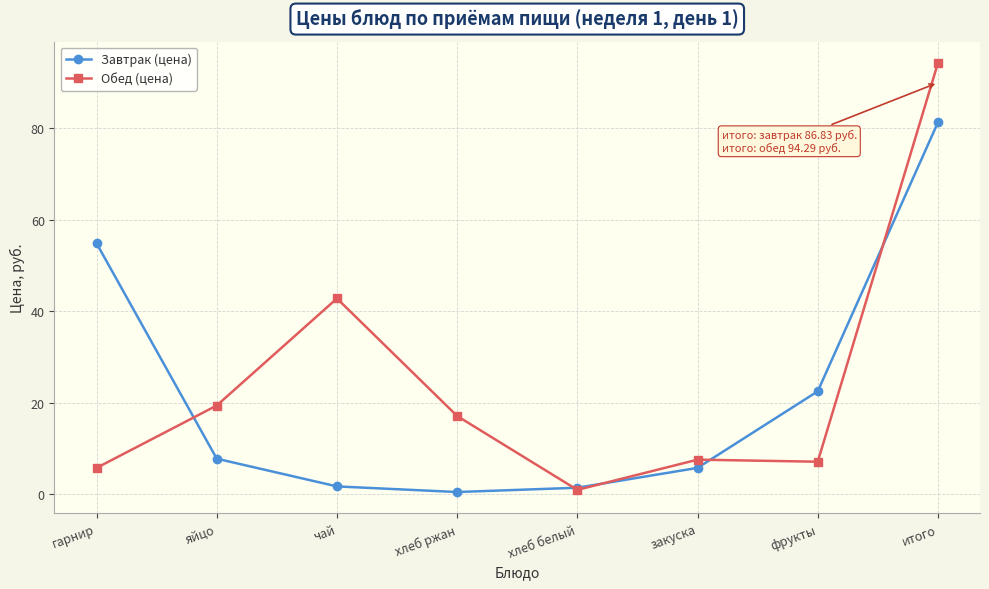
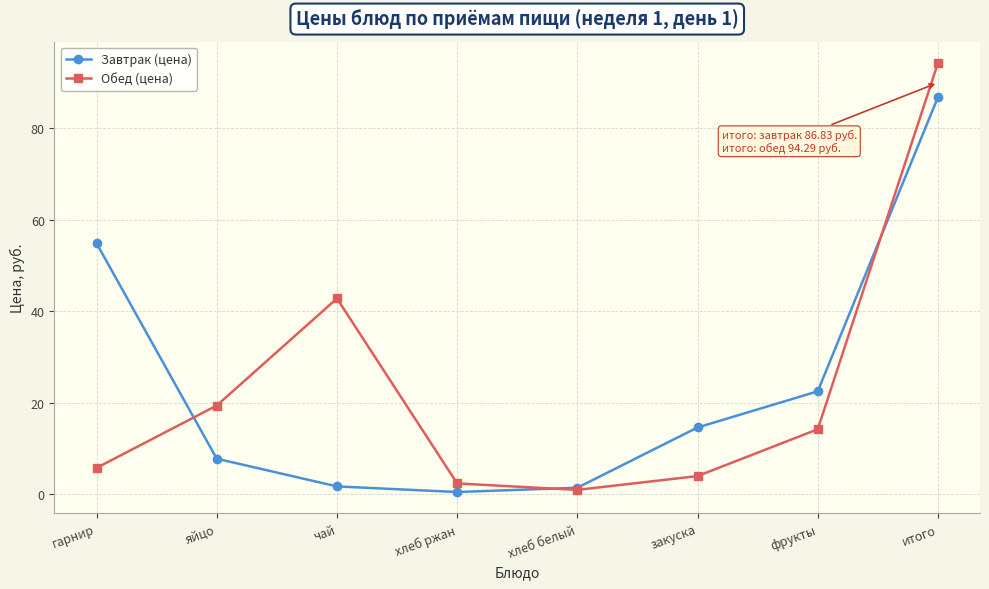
Обед (цена), хлеб ржан: 17 -> 2
Завтрак (цена), закуска: 6 -> 15
Обед (цена), закуска: 8 -> 4
Обед (цена), фрукты: 7 -> 14
Завтрак (цена), итого: 81 -> 87
